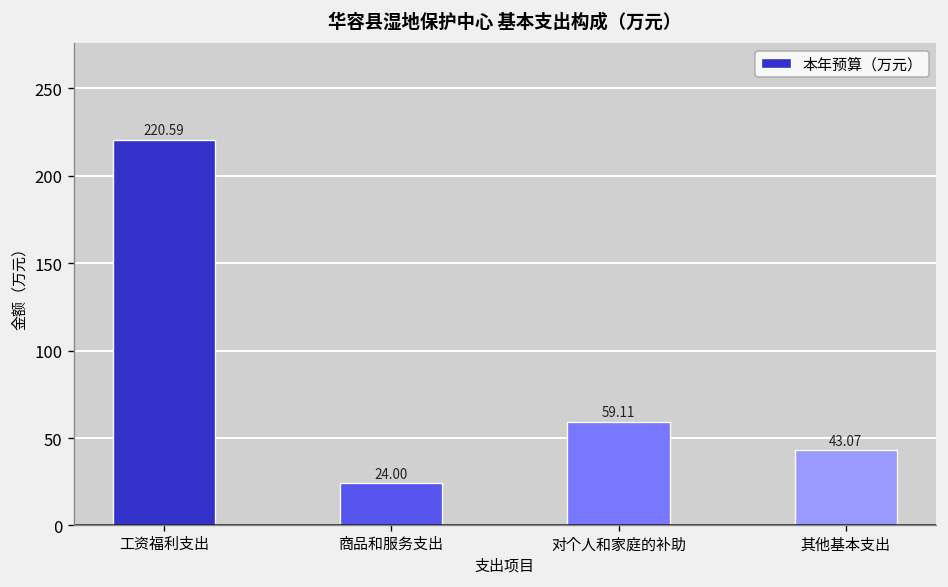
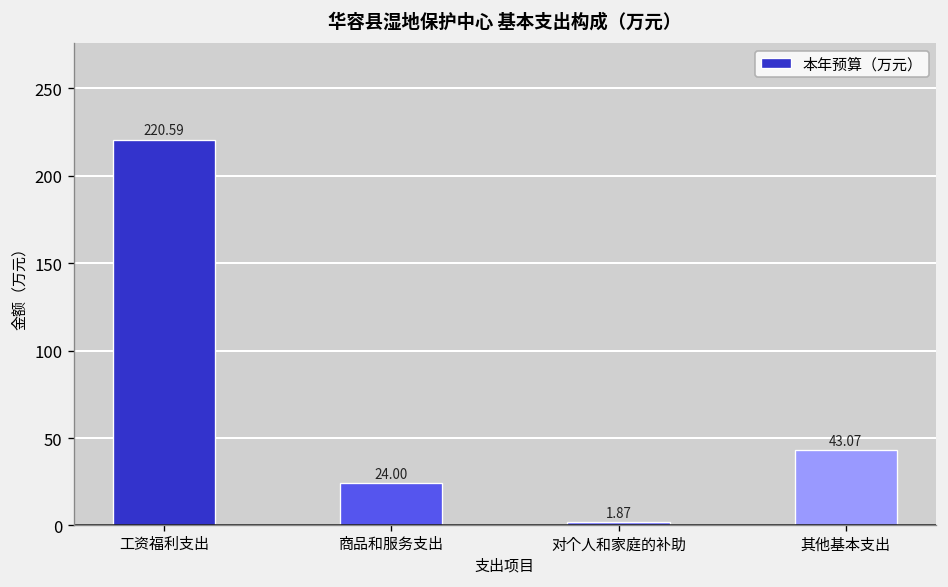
对个人和家庭的补助: 59.11 -> 1.87
